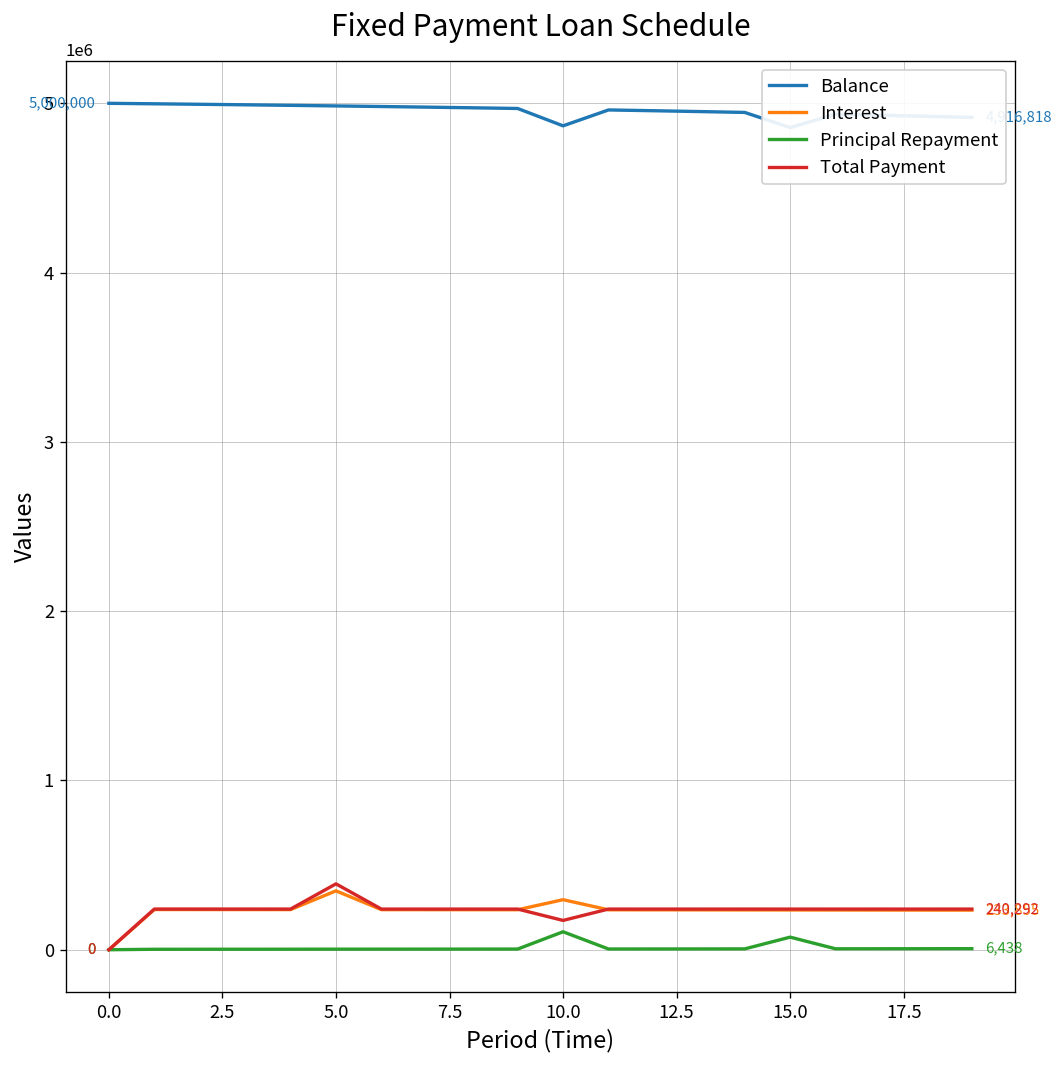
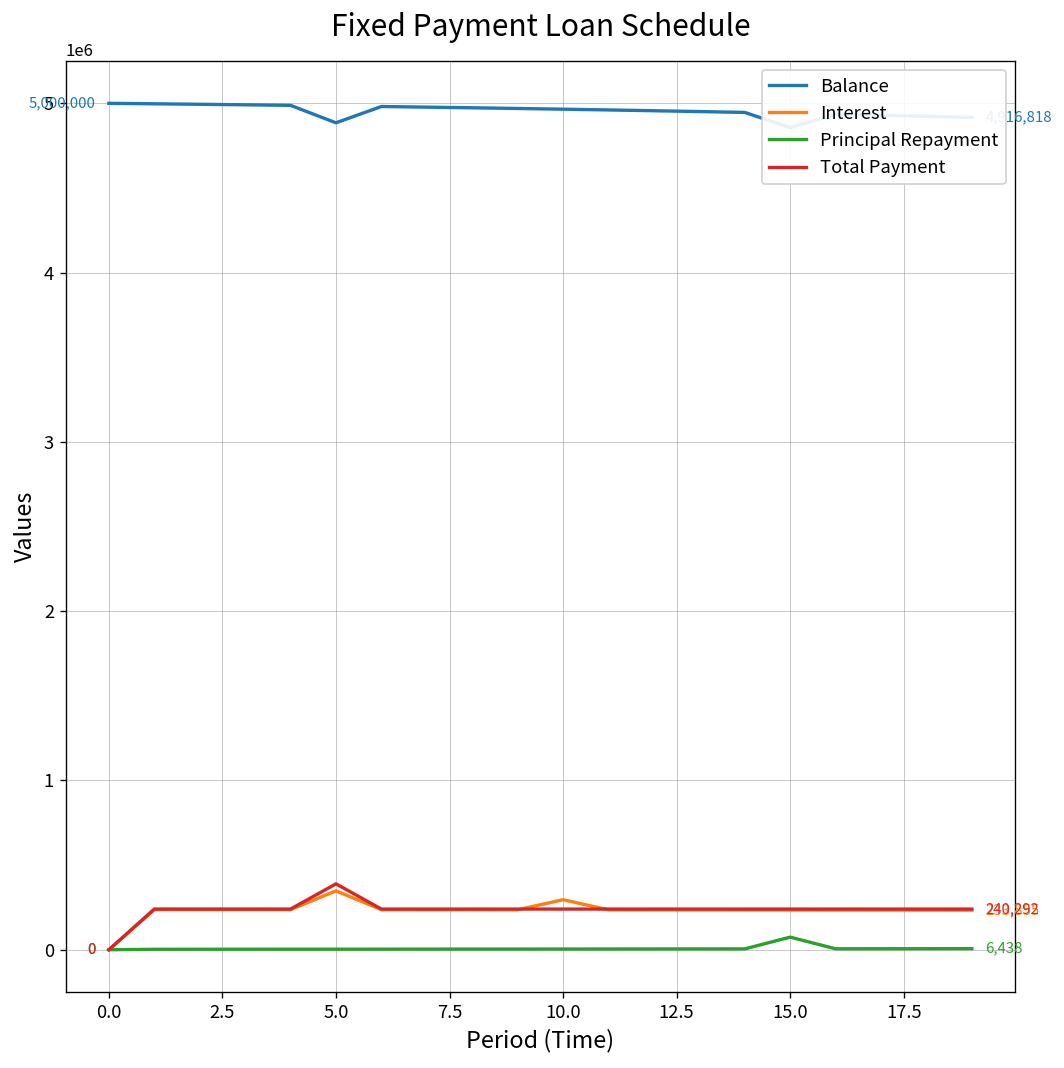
Balance, 5.0: 4980000 -> 4880000
Balance, 10.0: 4870000 -> 4970000
Principal Repayment, 10.0: 110000 -> 0
Total Payment, 10.0: 170000 -> 240000
